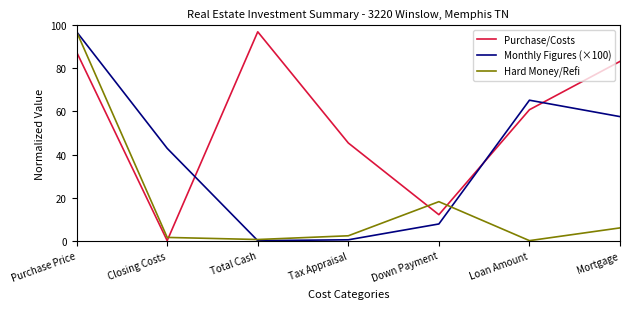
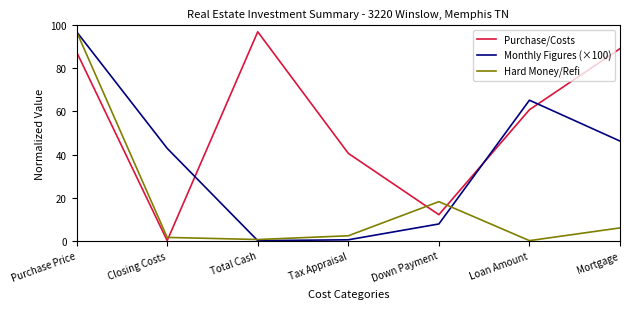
Purchase/Costs, Tax Appraisal: 45 -> 41
Purchase/Costs, Mortgage: 83 -> 89
Monthly Figures (×100), Mortgage: 58 -> 46
